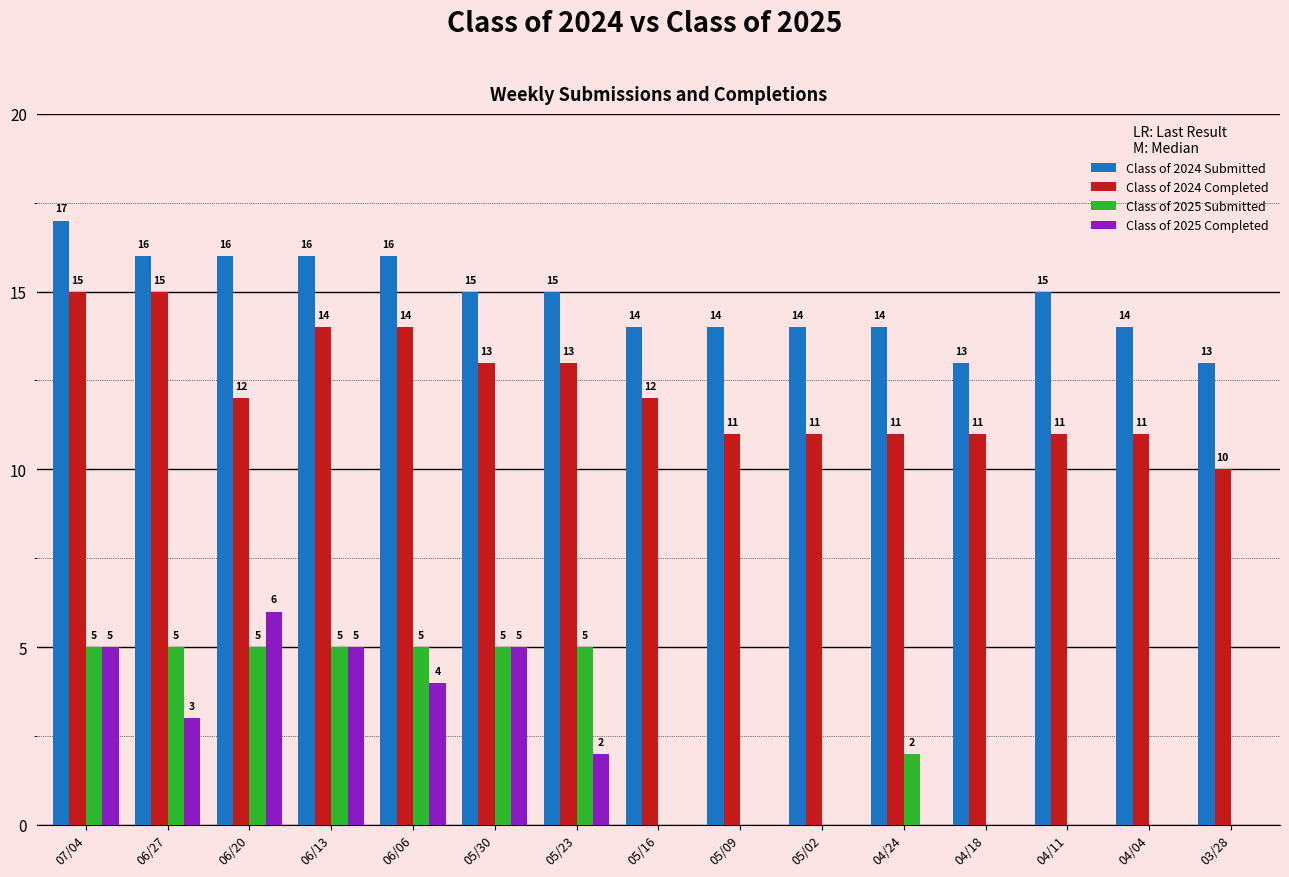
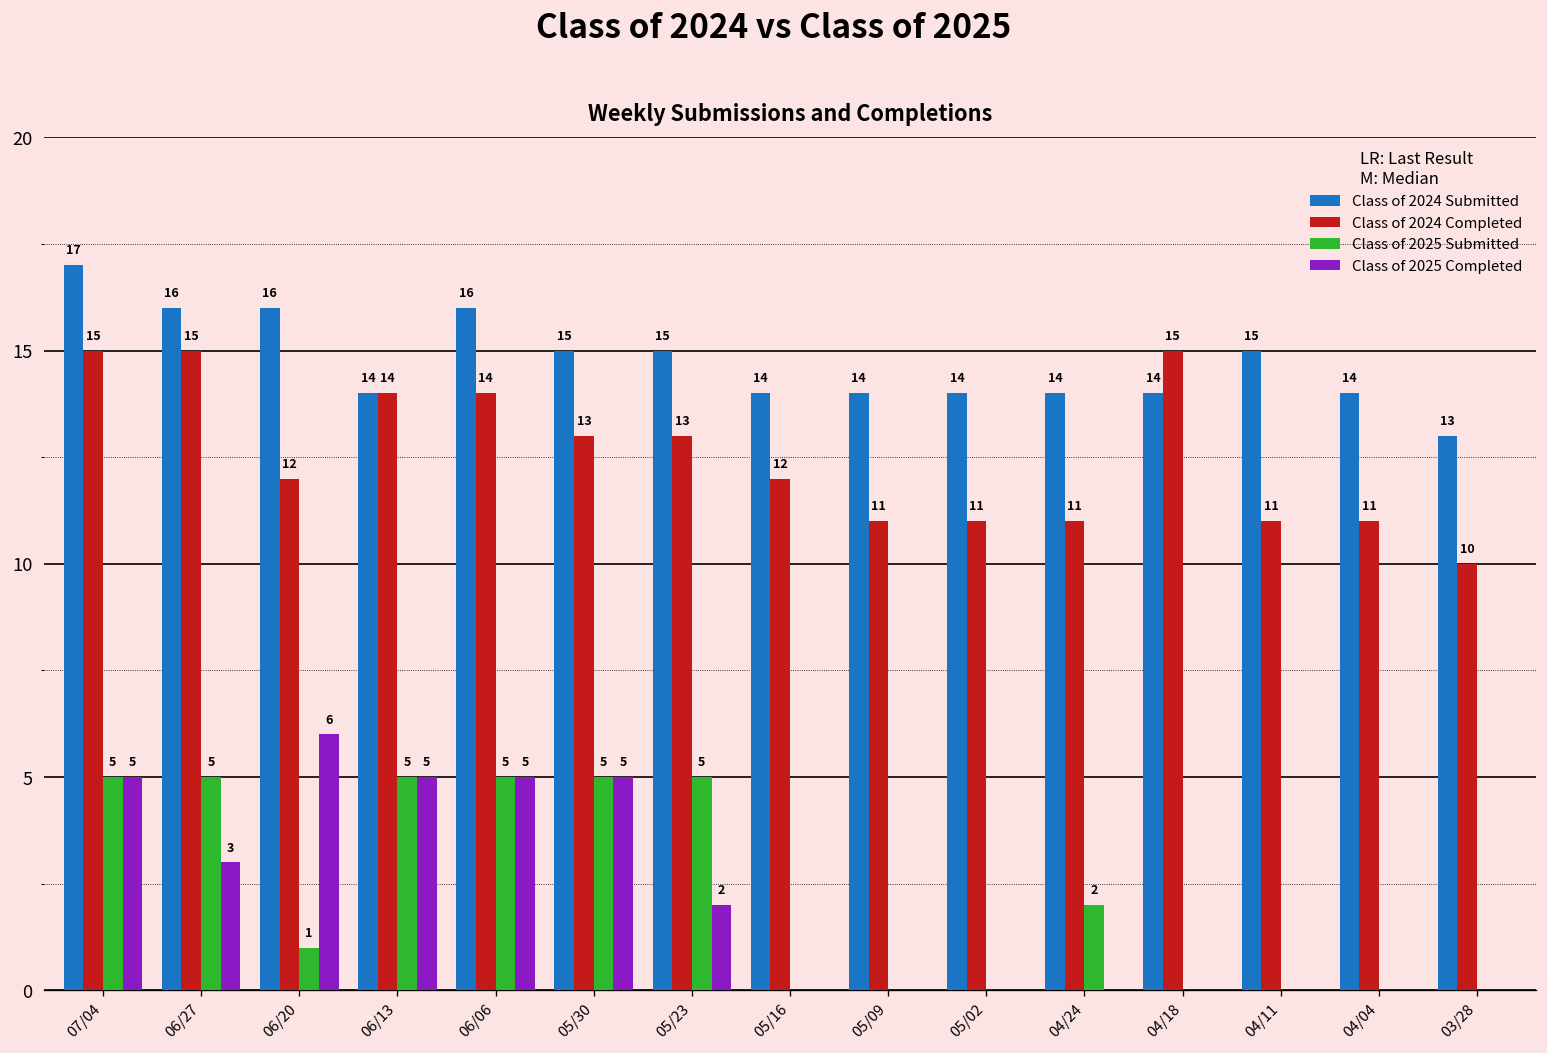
Class of 2025 Submitted, 06/20: 5 -> 1
Class of 2024 Submitted, 06/13: 16 -> 14
Class of 2025 Completed, 06/06: 4 -> 5
Class of 2024 Submitted, 04/18: 13 -> 14
Class of 2024 Completed, 04/18: 11 -> 15
